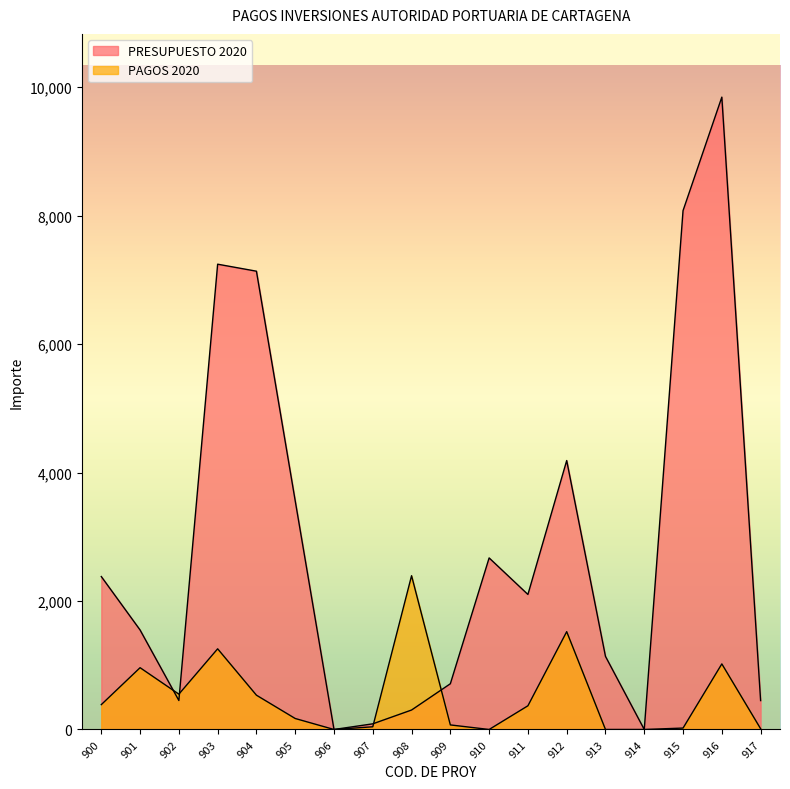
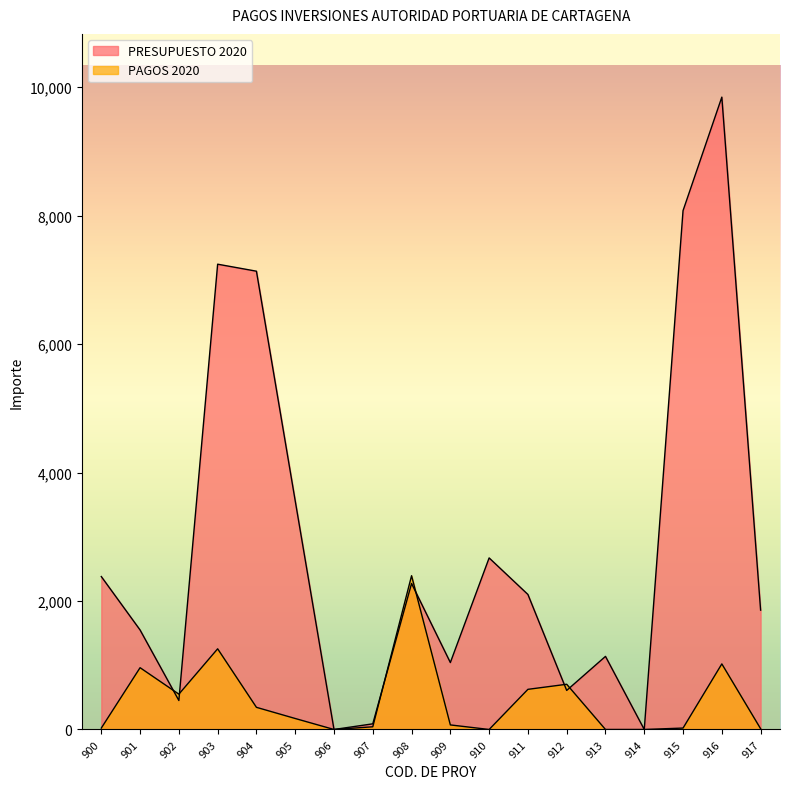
PAGOS 2020, 900: 400 -> 0
PAGOS 2020, 904: 500 -> 300
PRESUPUESTO 2020, 908: 300 -> 2,300
PRESUPUESTO 2020, 909: 700 -> 1,000
PAGOS 2020, 911: 400 -> 600
PRESUPUESTO 2020, 912: 4,200 -> 600
PAGOS 2020, 912: 1,500 -> 700
PRESUPUESTO 2020, 917: 500 -> 1,900
